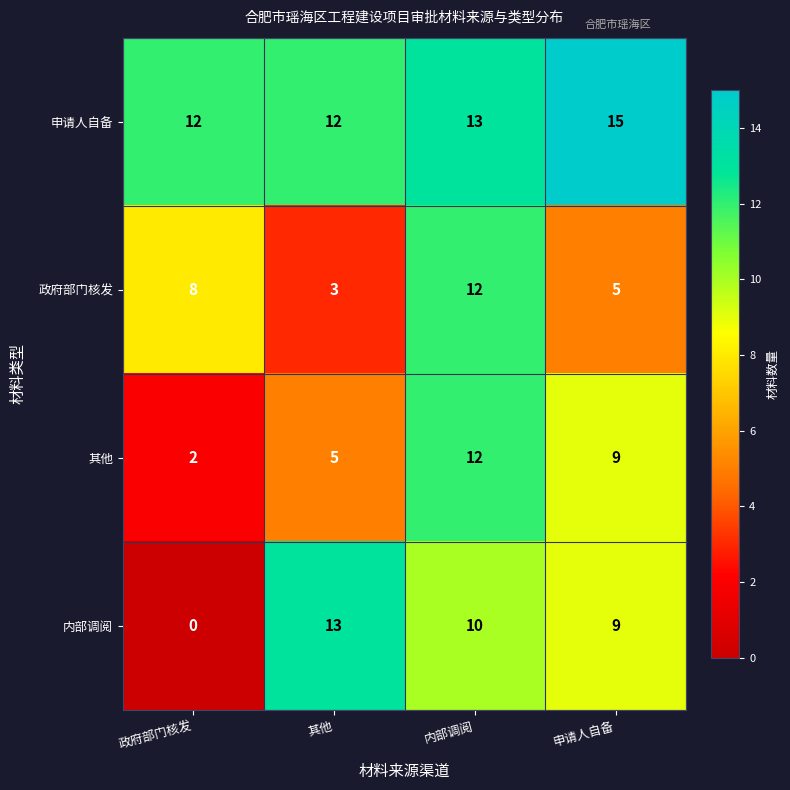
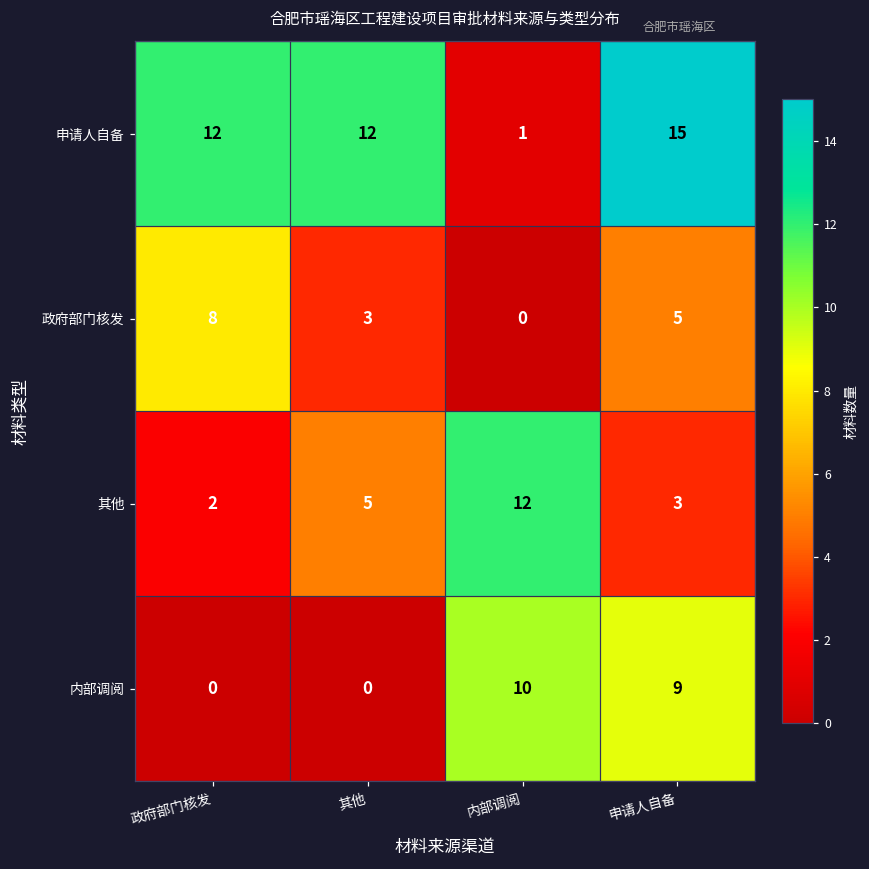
申请人自备, 内部调阅: 13 -> 1
政府部门核发, 内部调阅: 12 -> 0
其他, 申请人自备: 9 -> 3
内部调阅, 其他: 13 -> 0
